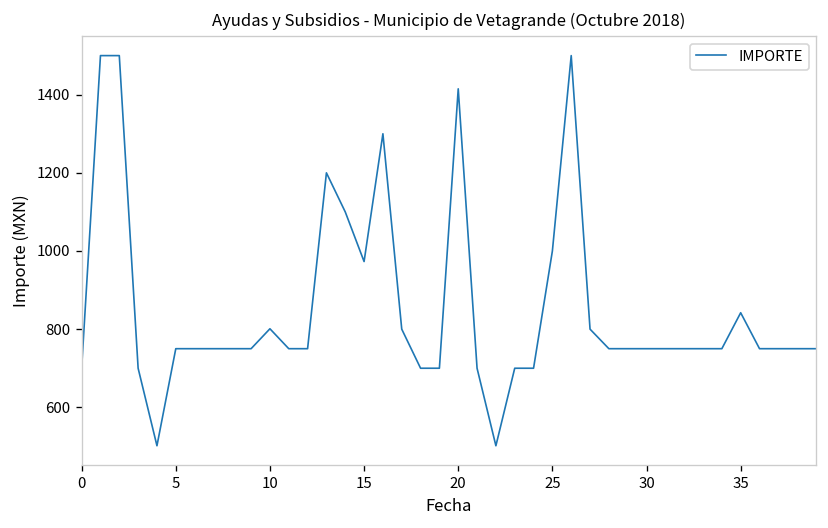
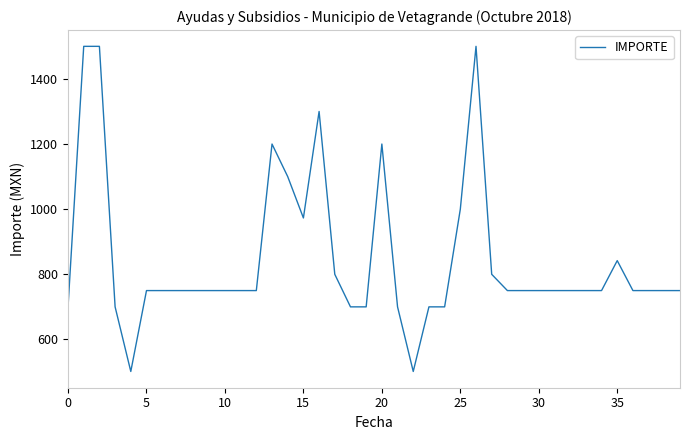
10: 800 -> 750
20: 1420 -> 1200
